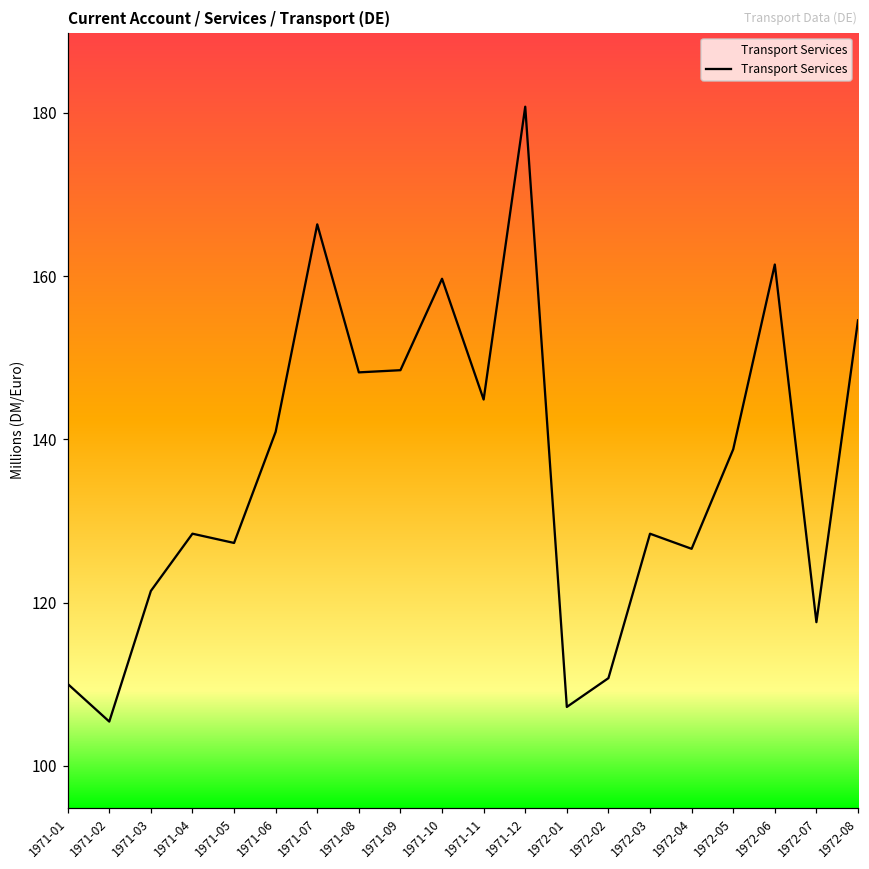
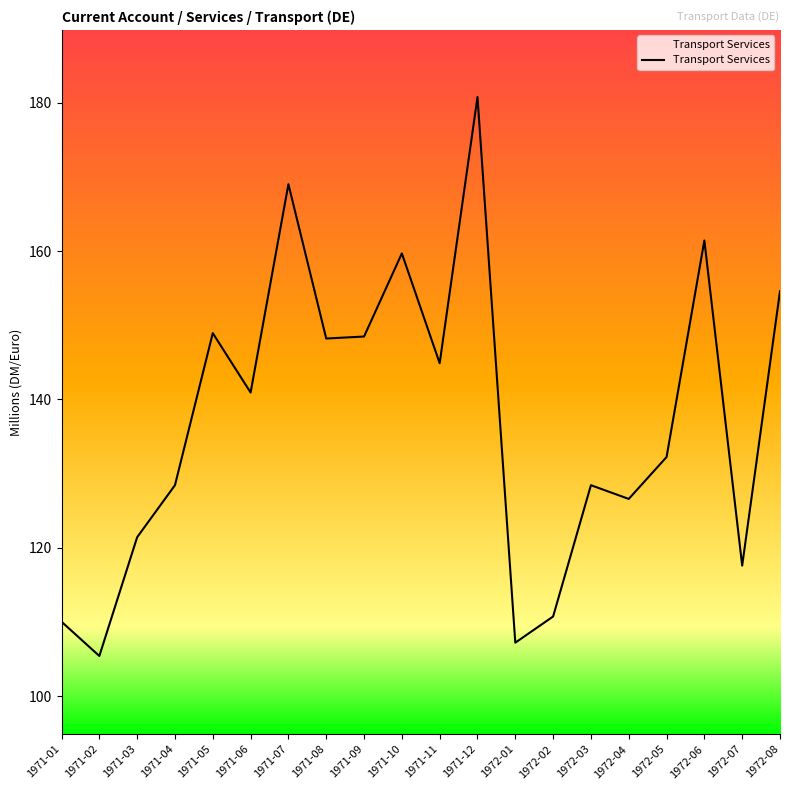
1971-05: 127 -> 149
1971-07: 166 -> 169
1972-05: 139 -> 132
